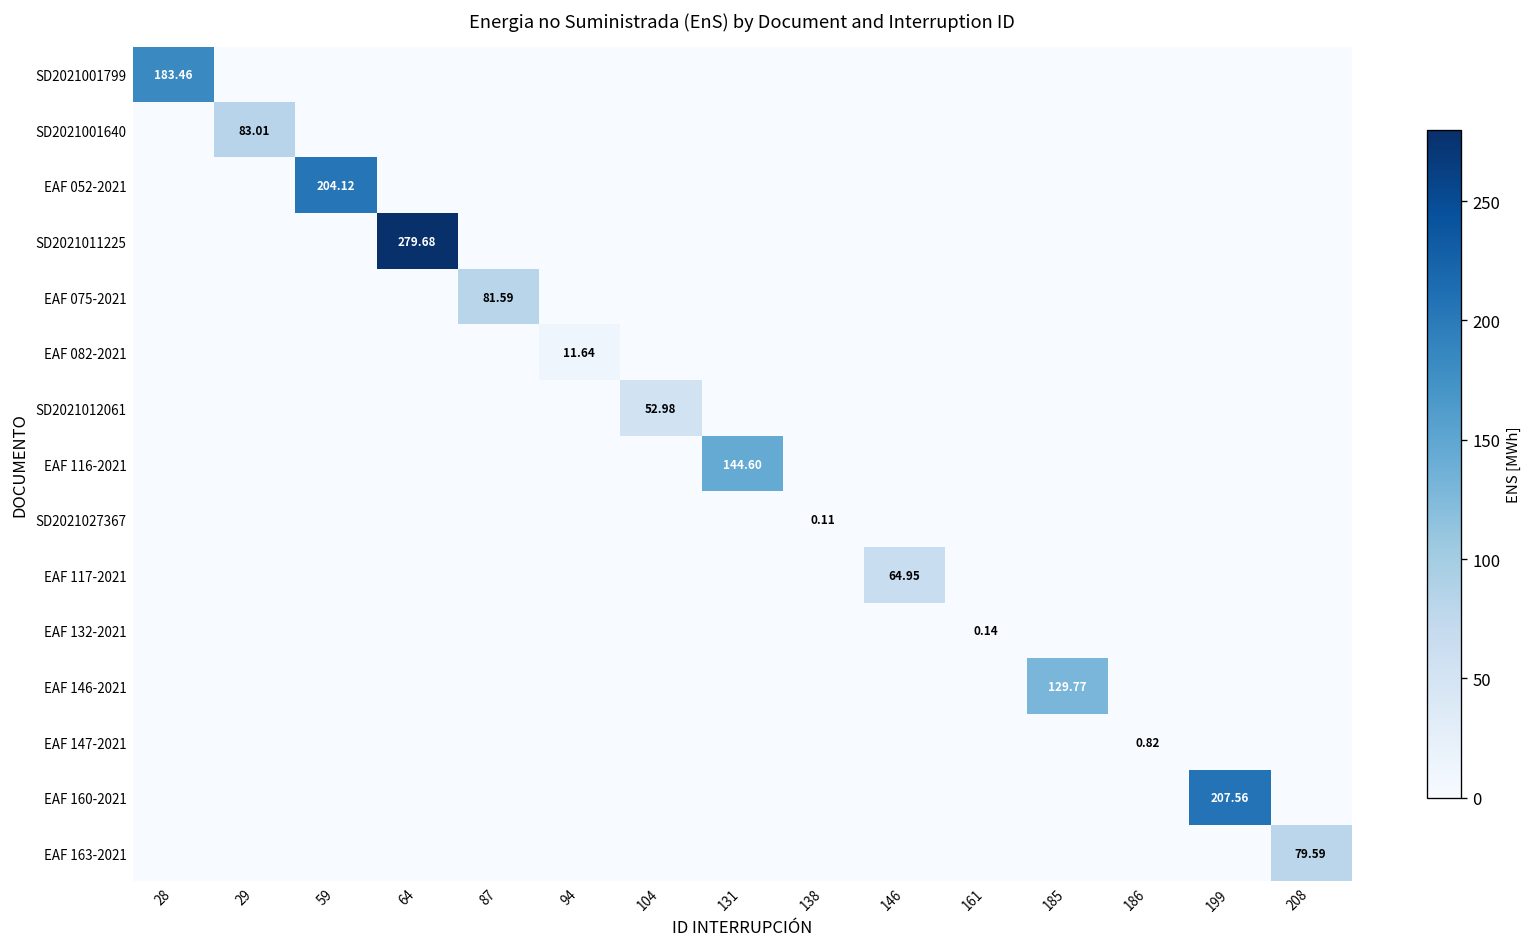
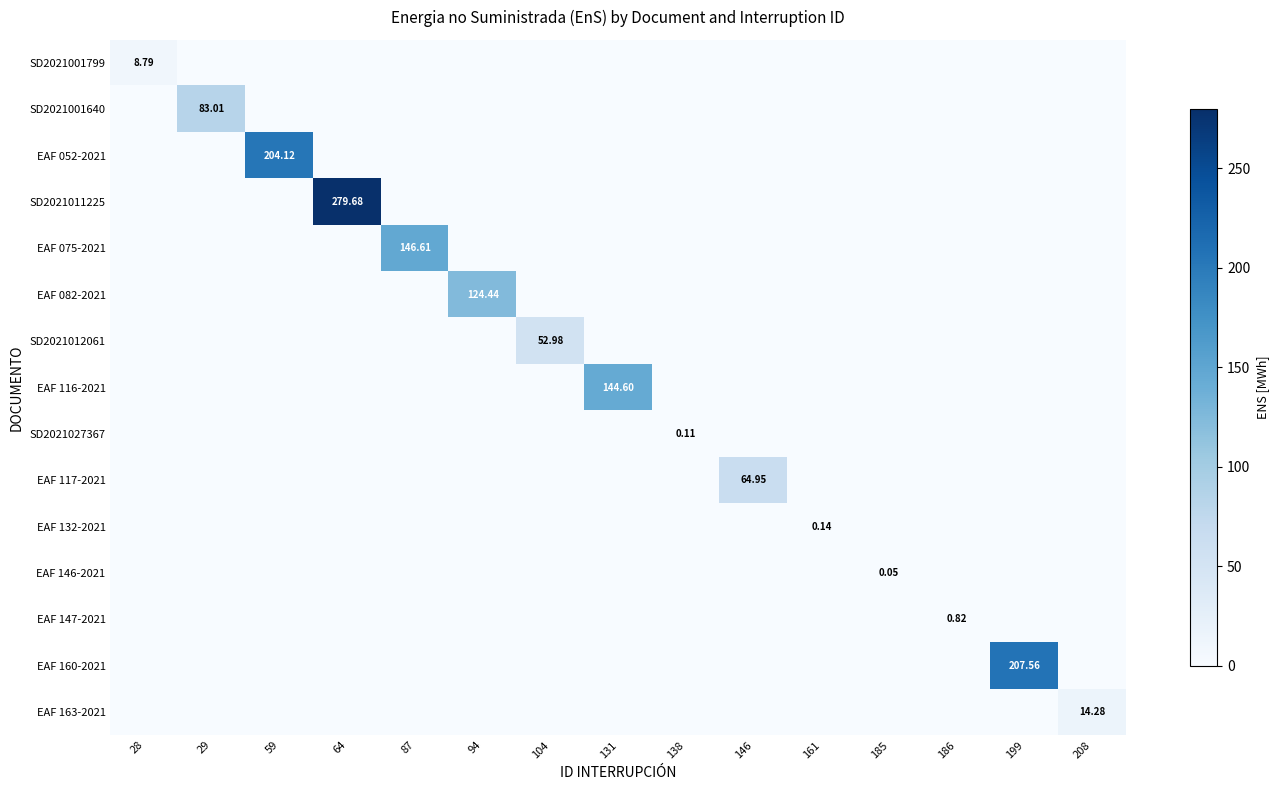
SD2021001799, 28: 183.46 -> 8.79
EAF 075-2021, 87: 81.59 -> 146.61
EAF 082-2021, 94: 11.64 -> 124.44
EAF 146-2021, 185: 129.77 -> 0.05
EAF 163-2021, 208: 79.59 -> 14.28
